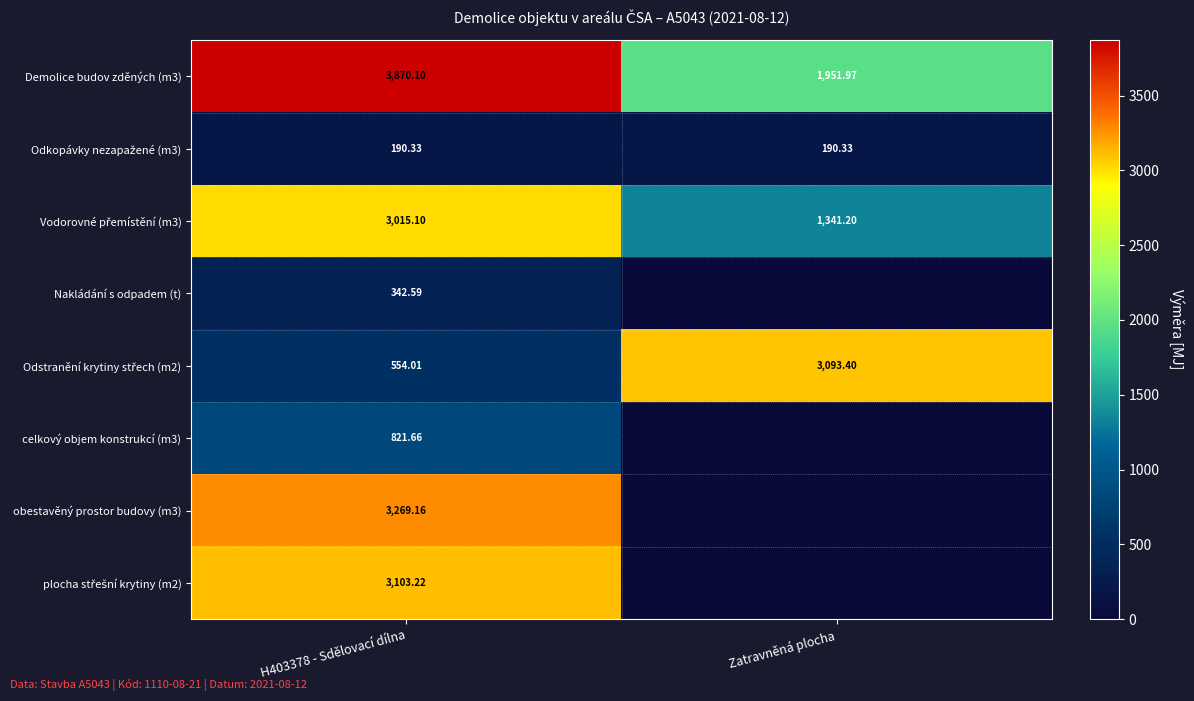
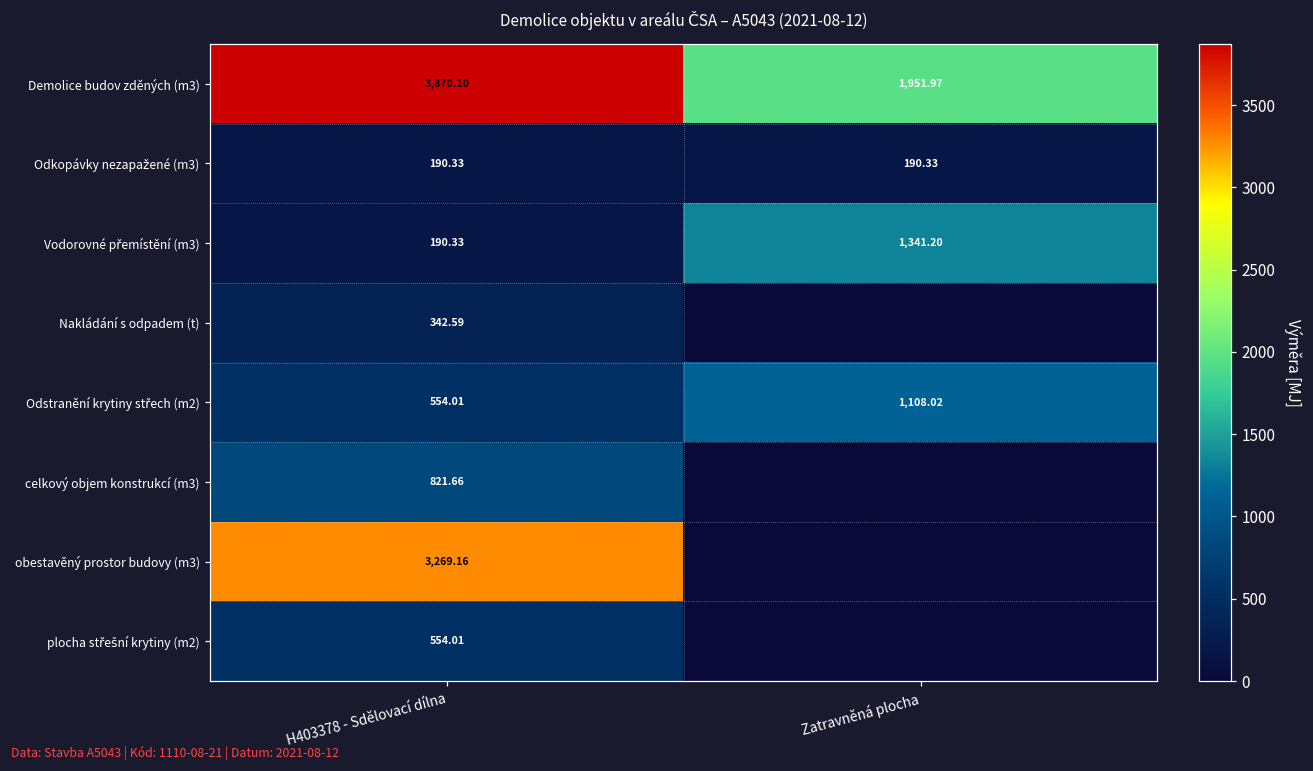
Vodorovné přemístění (m3), H403378 - Sdělovací dílna: 3,015.10 -> 190.33
Odstranění krytiny střech (m2), Zatravněná plocha: 3,093.40 -> 1,108.02
plocha střešní krytiny (m2), H403378 - Sdělovací dílna: 3,103.22 -> 554.01
